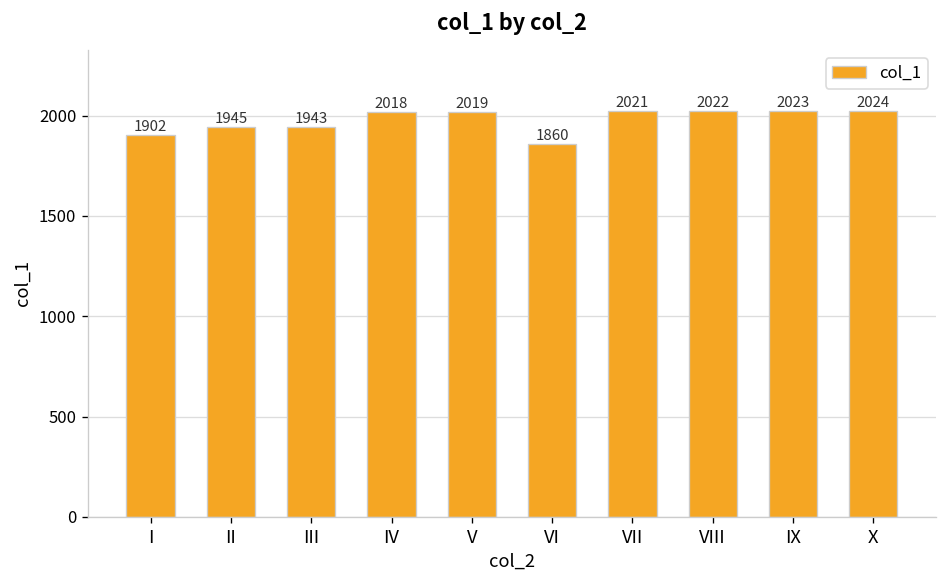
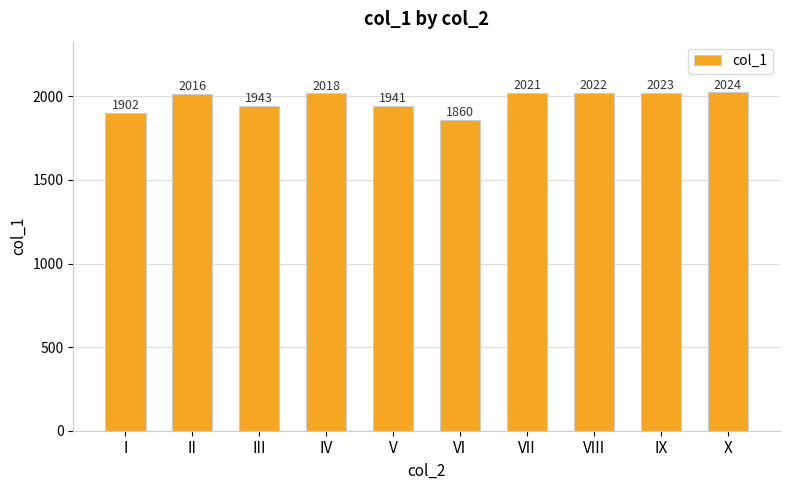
II: 1945 -> 2016
V: 2019 -> 1941
